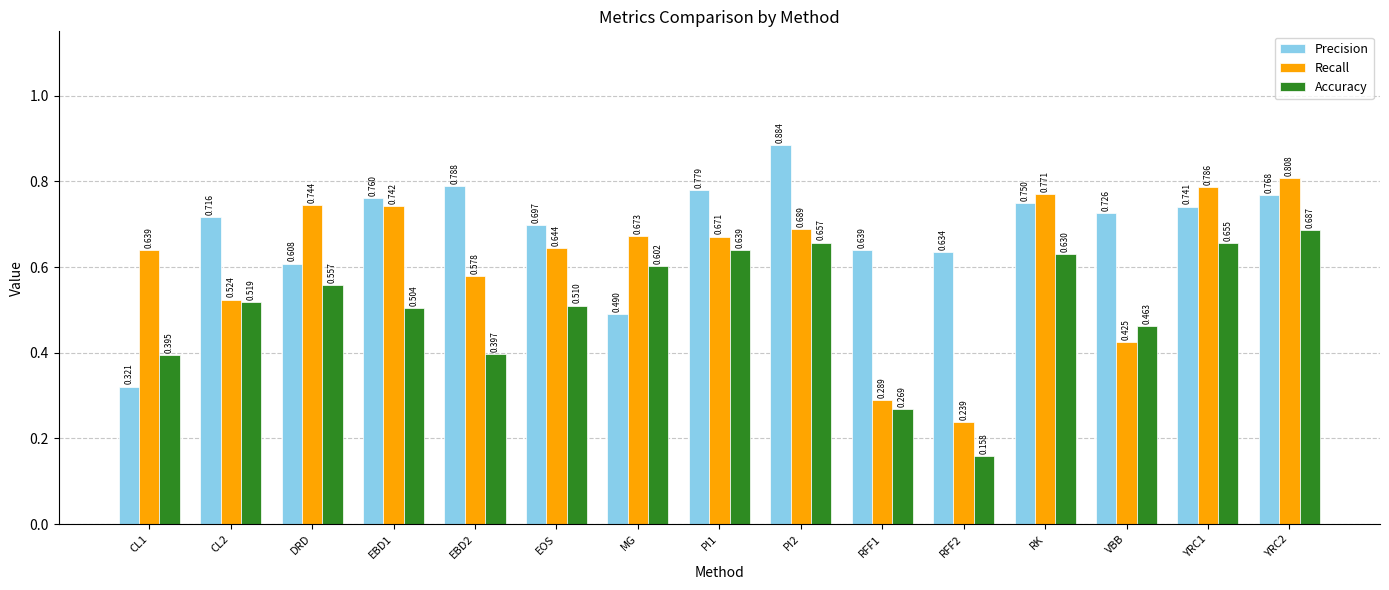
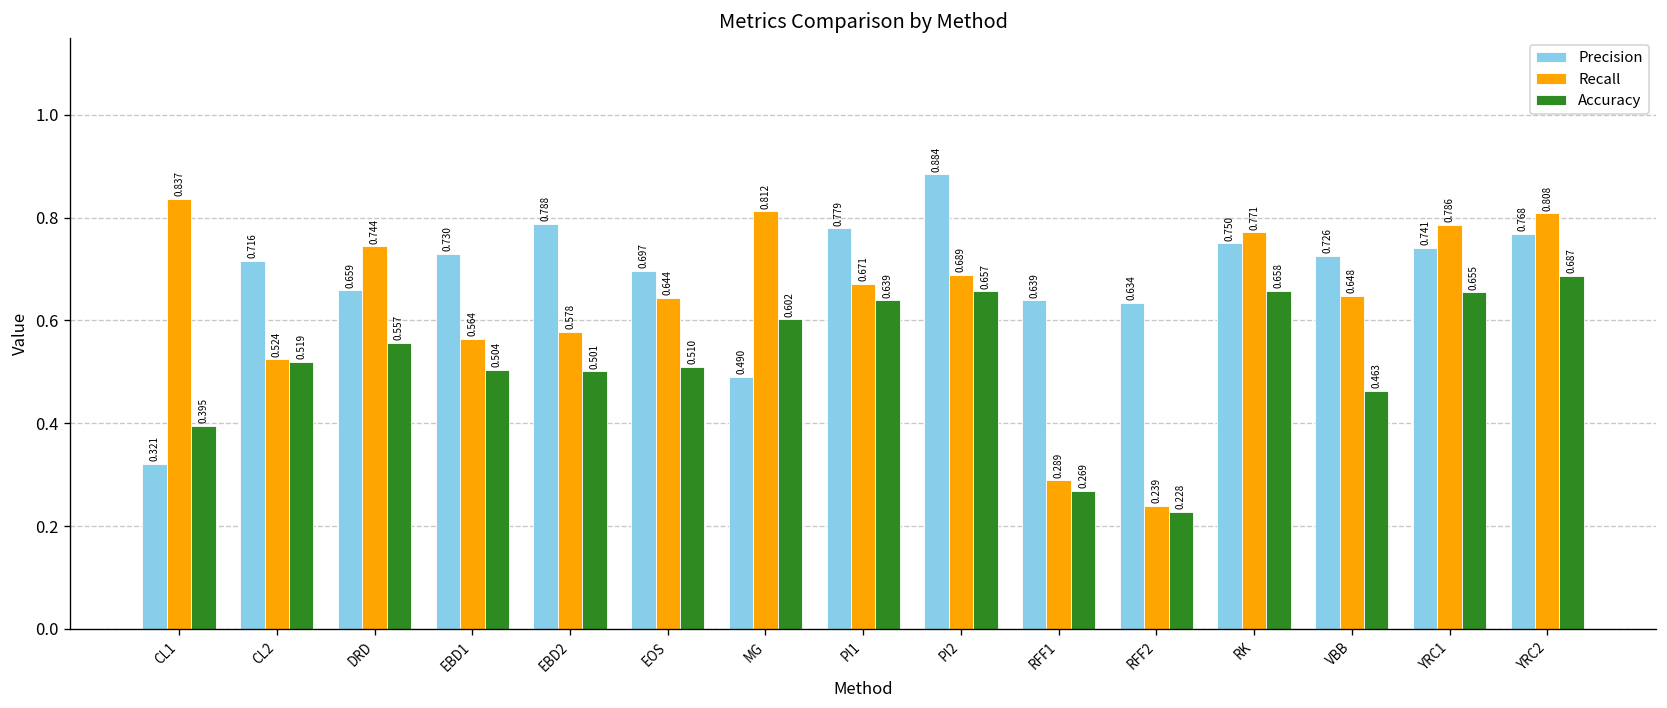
Recall, CL1: 0.639 -> 0.837
Precision, DRD: 0.608 -> 0.659
Precision, EBD1: 0.760 -> 0.730
Recall, EBD1: 0.742 -> 0.564
Accuracy, EBD2: 0.397 -> 0.501
Recall, MG: 0.673 -> 0.812
Accuracy, RFF2: 0.158 -> 0.228
Accuracy, RK: 0.630 -> 0.658
Recall, VBB: 0.425 -> 0.648
